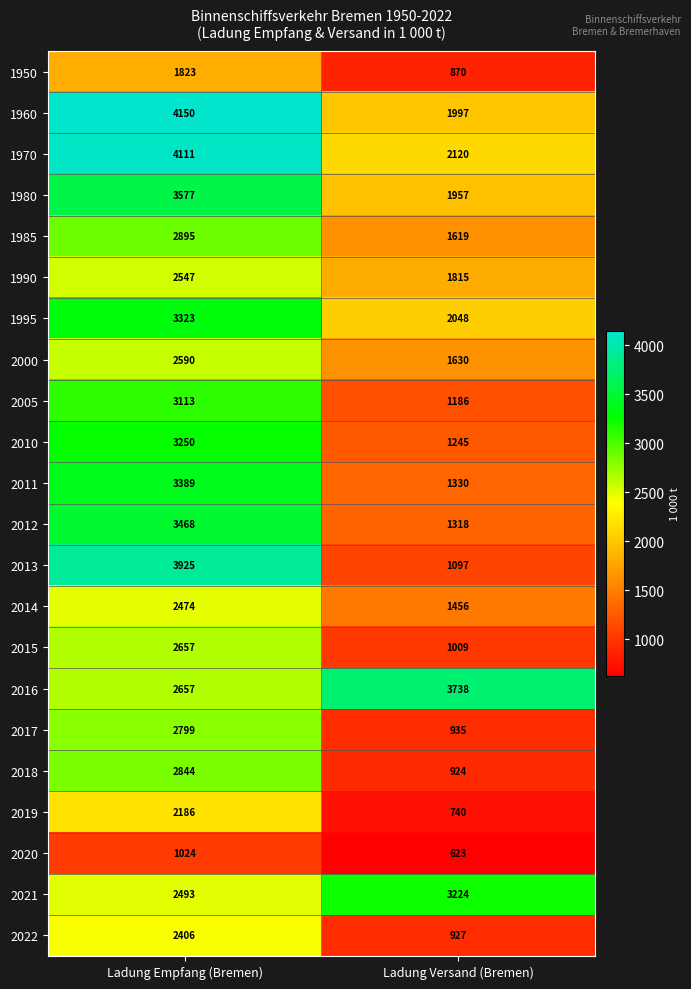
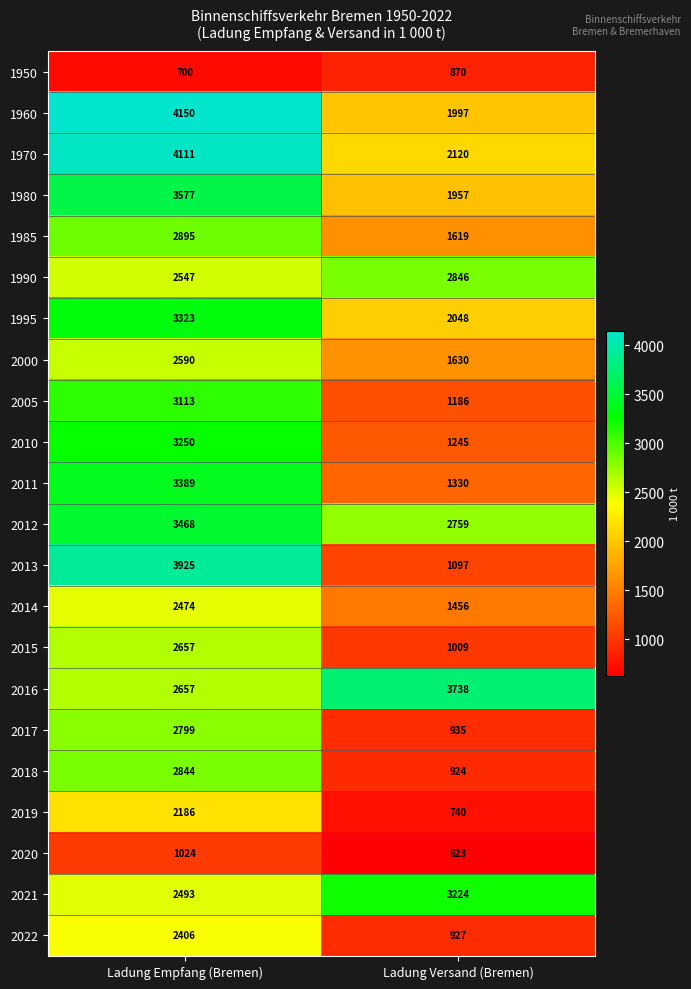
1950, Ladung Empfang (Bremen): 1823 -> 700
1990, Ladung Versand (Bremen): 1815 -> 2846
2012, Ladung Versand (Bremen): 1318 -> 2759
